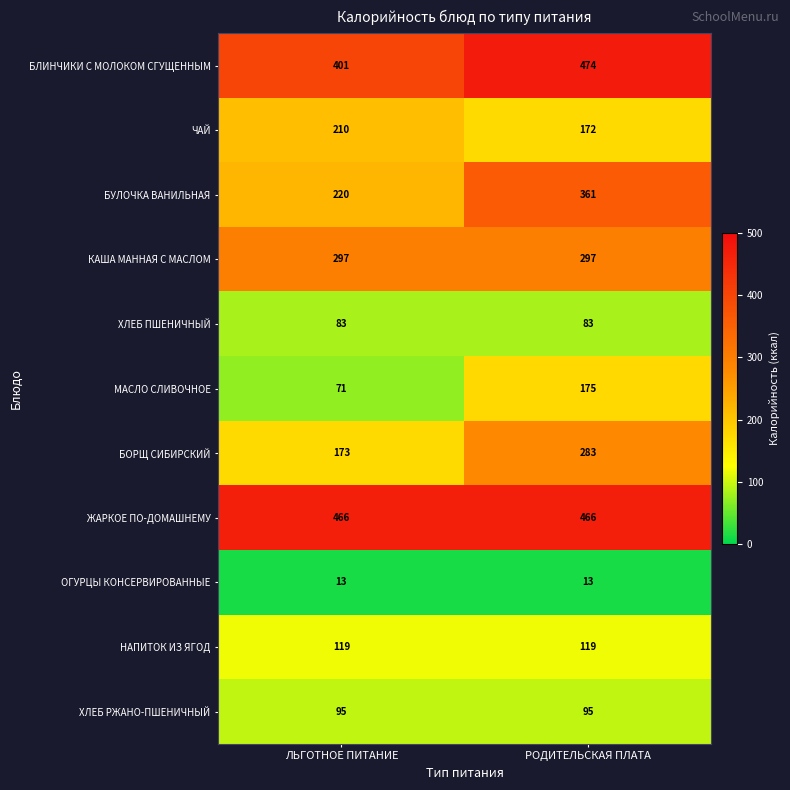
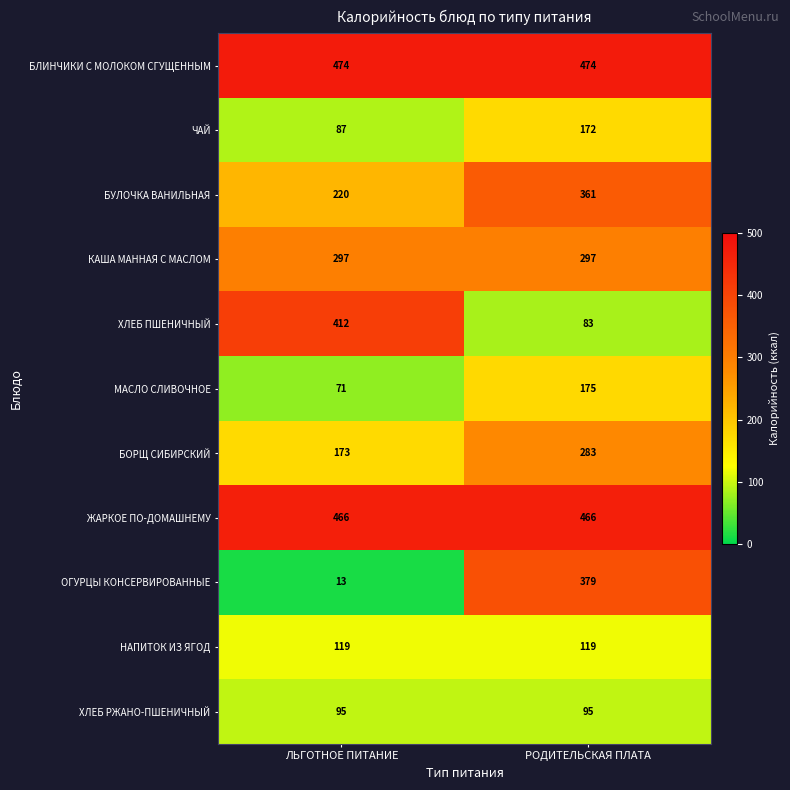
БЛИНЧИКИ С МОЛОКОМ СГУЩЕННЫМ, ЛЬГОТНОЕ ПИТАНИЕ: 401 -> 474
ЧАЙ, ЛЬГОТНОЕ ПИТАНИЕ: 210 -> 87
ХЛЕБ ПШЕНИЧНЫЙ, ЛЬГОТНОЕ ПИТАНИЕ: 83 -> 412
ОГУРЦЫ КОНСЕРВИРОВАННЫЕ, РОДИТЕЛЬСКАЯ ПЛАТА: 13 -> 379
